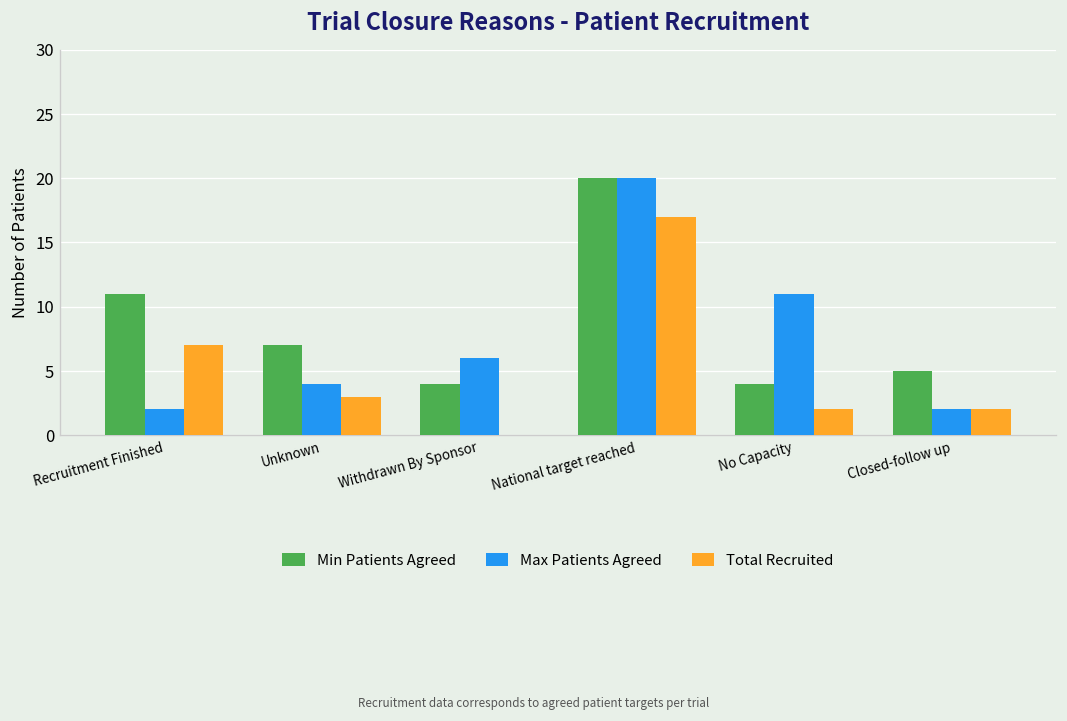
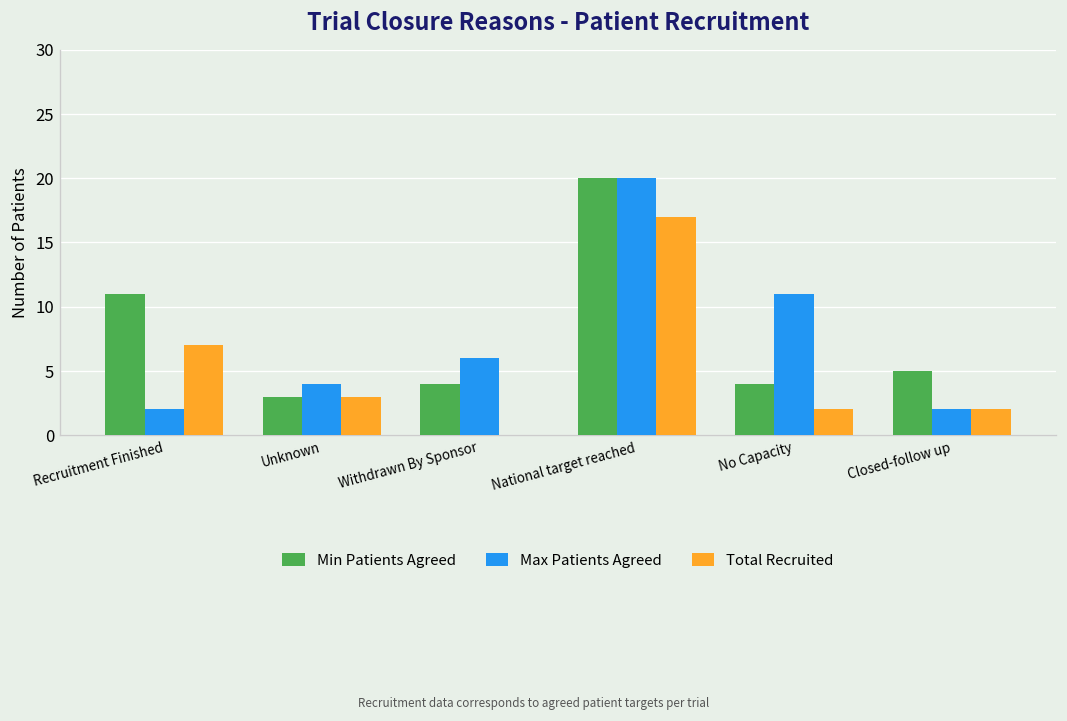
Min Patients Agreed, Unknown: 7 -> 3
